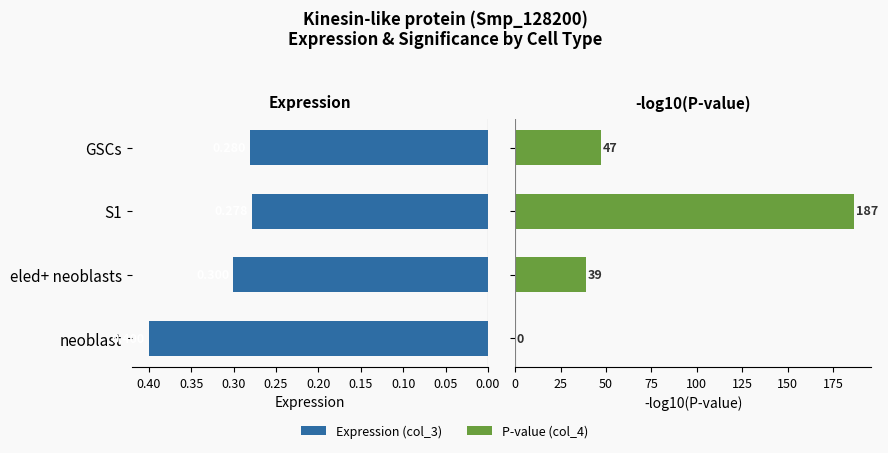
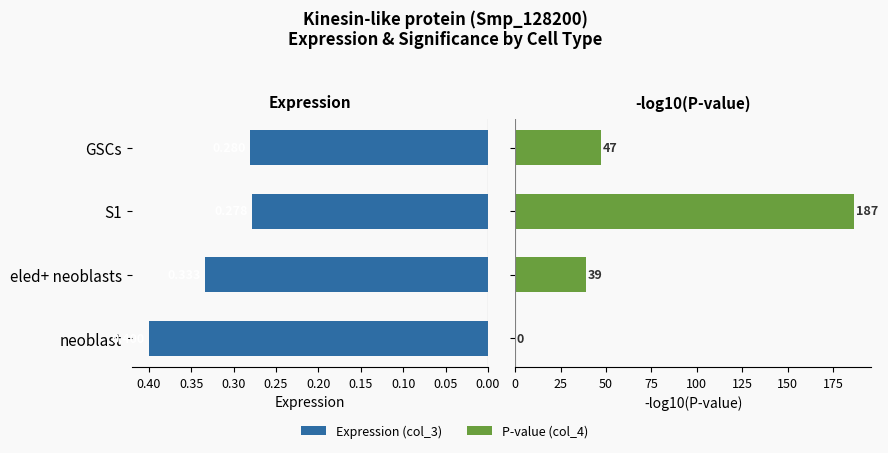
Expression, eled+ neoblasts: 0.30 -> 0.33
